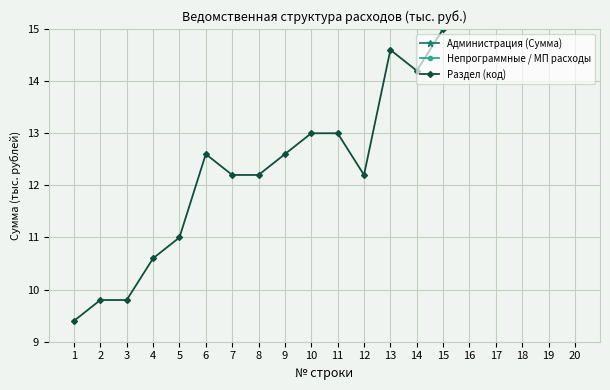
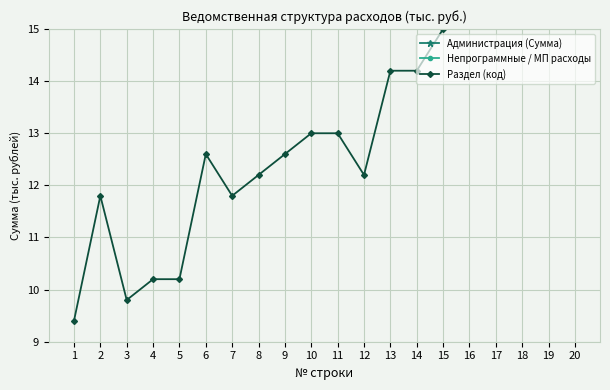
Раздел (код), 2: 9.8 -> 11.8
Раздел (код), 4: 10.6 -> 10.2
Раздел (код), 5: 11.0 -> 10.2
Раздел (код), 7: 12.2 -> 11.8
Раздел (код), 13: 14.6 -> 14.2
